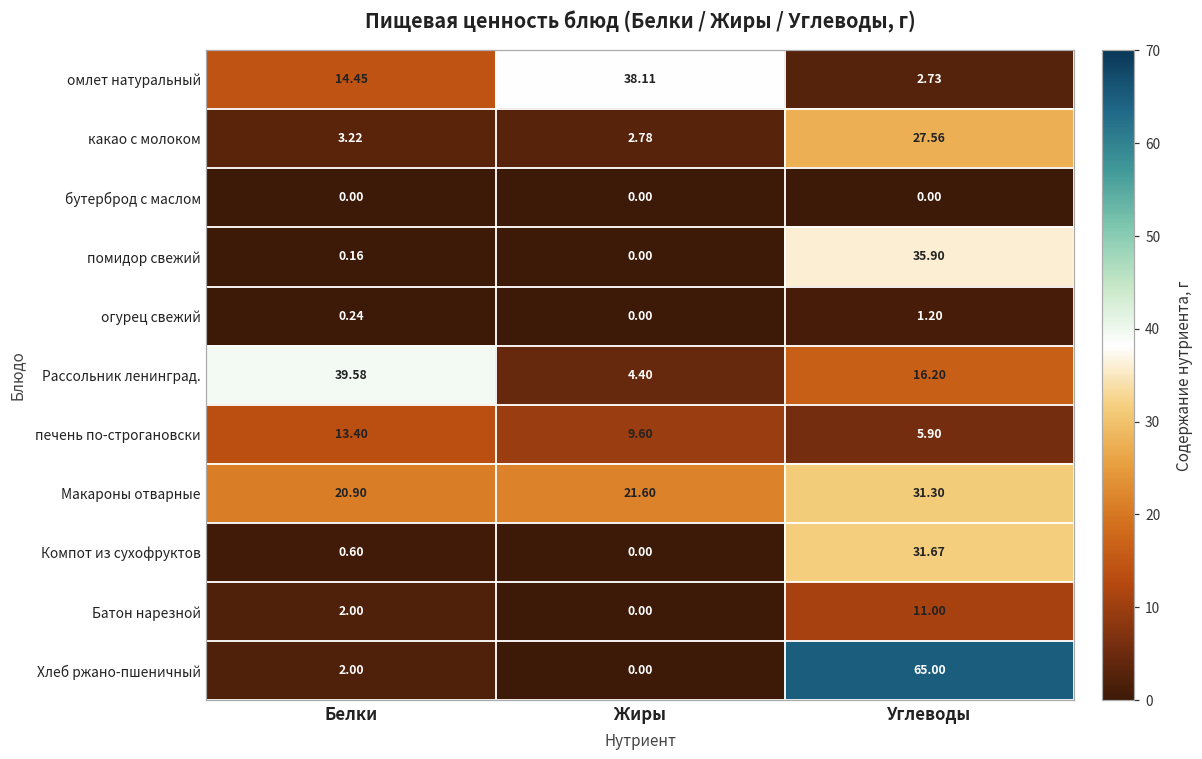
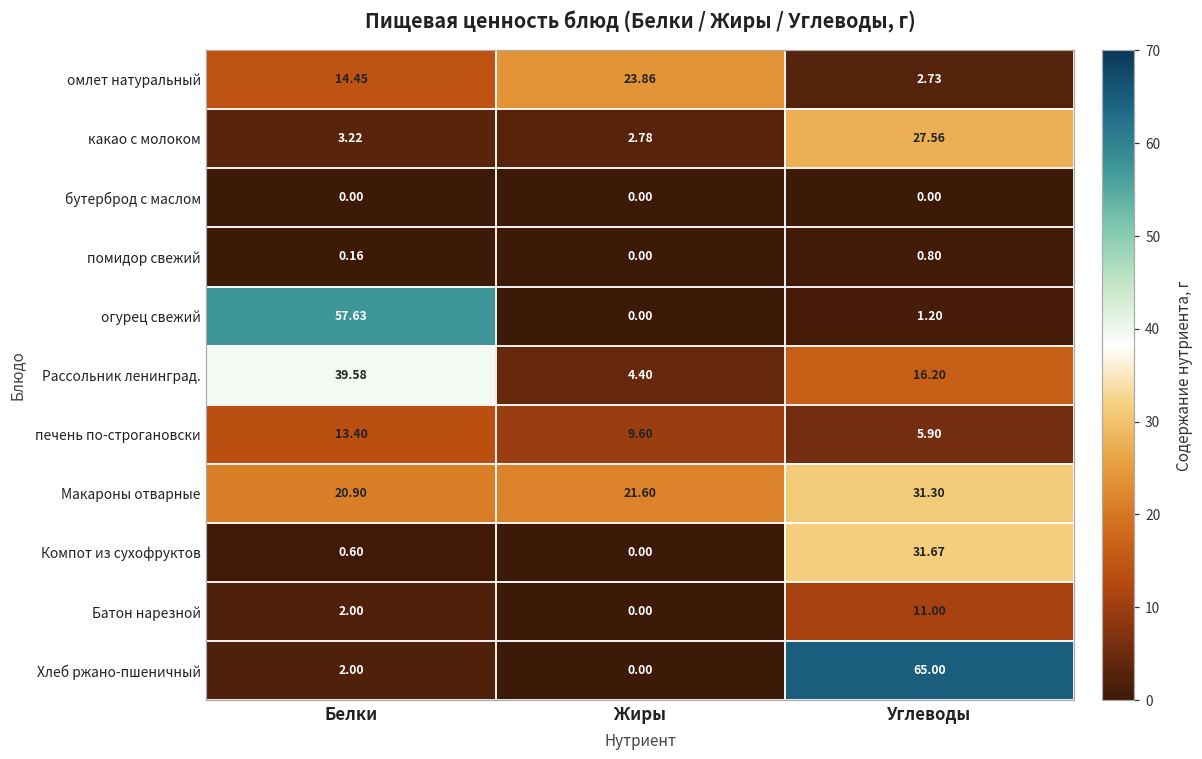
омлет натуральный, Жиры: 38.11 -> 23.86
помидор свежий, Углеводы: 35.90 -> 0.80
огурец свежий, Белки: 0.24 -> 57.63
